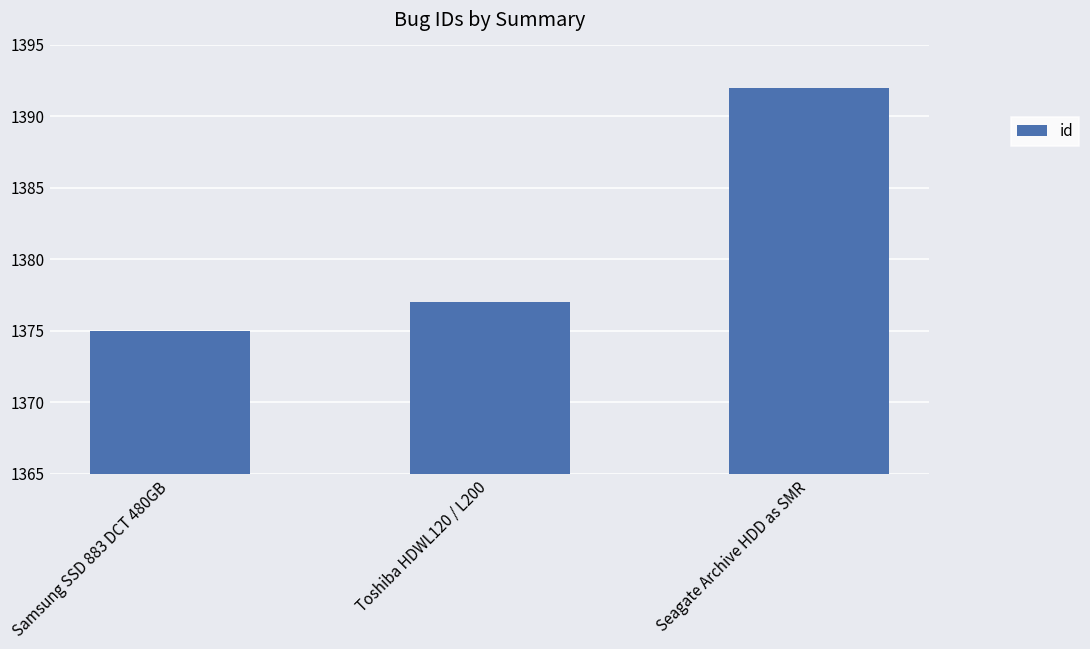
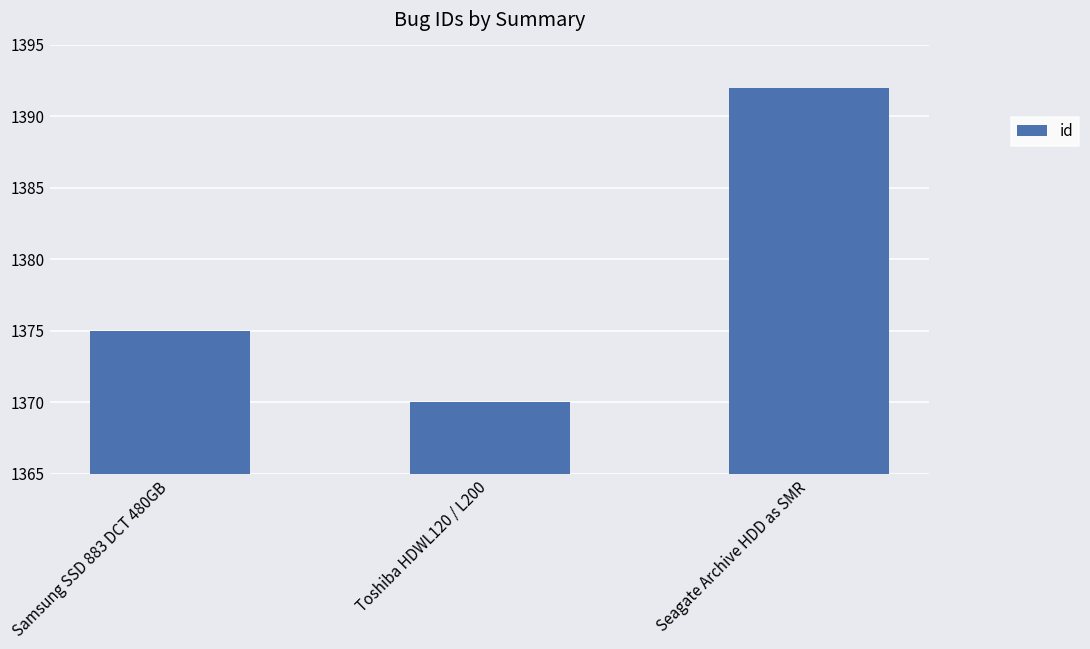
Toshiba HDWL120 / L200: 1377 -> 1370
